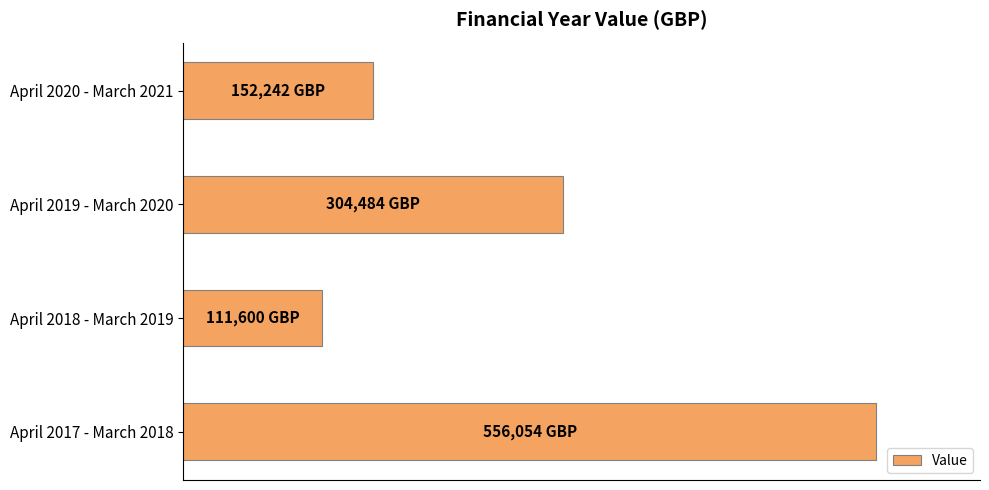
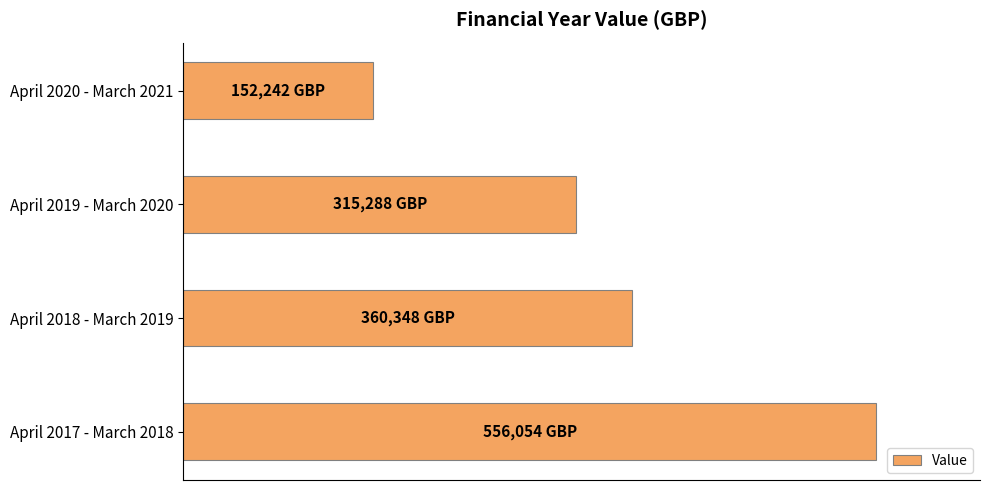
April 2019 - March 2020: 304,484 -> 315,288
April 2018 - March 2019: 111,600 -> 360,348
